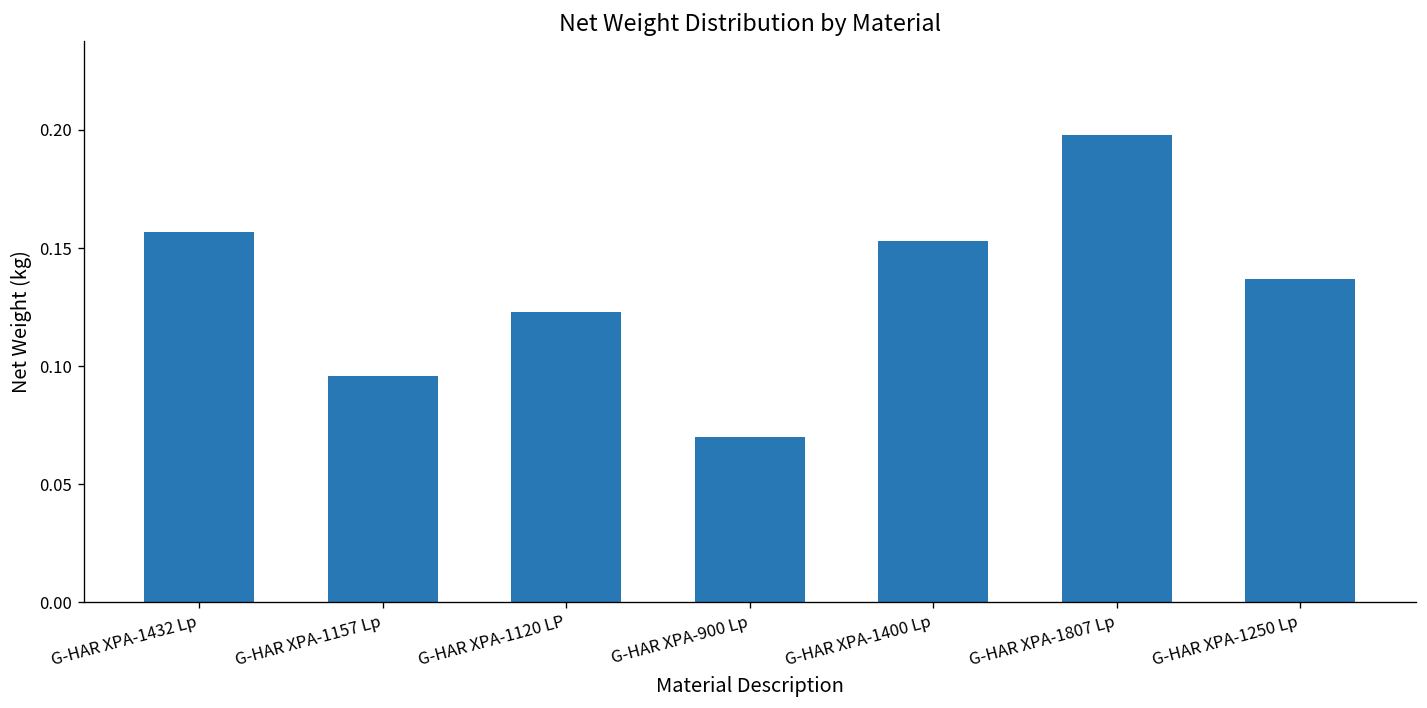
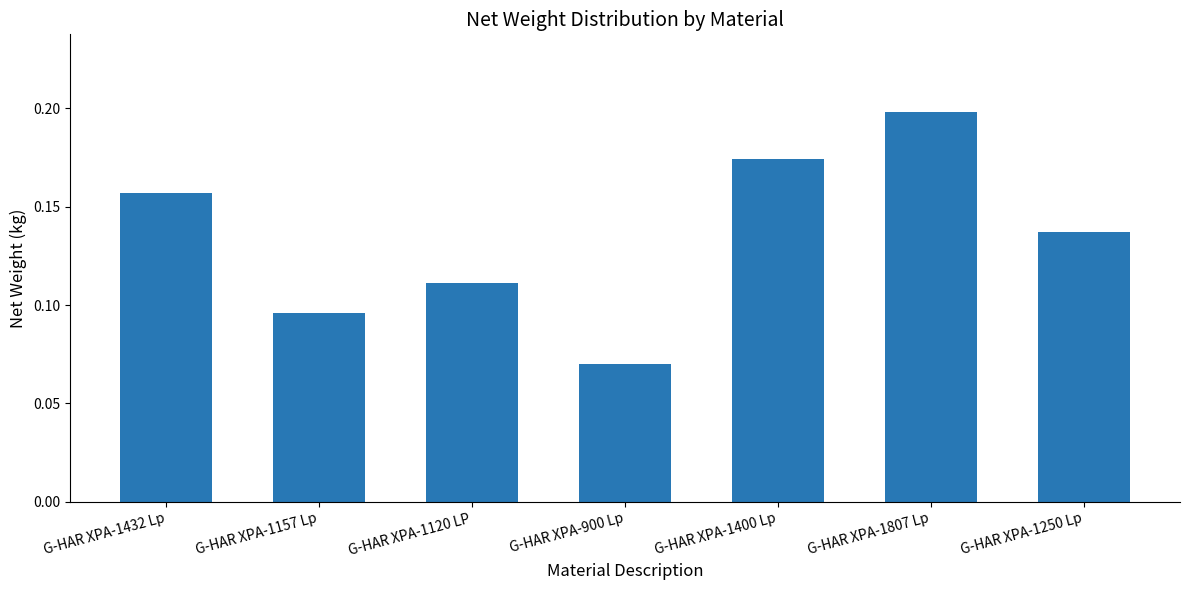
G-HAR XPA-1120 LP: 0.123 -> 0.111
G-HAR XPA-1400 Lp: 0.153 -> 0.174
